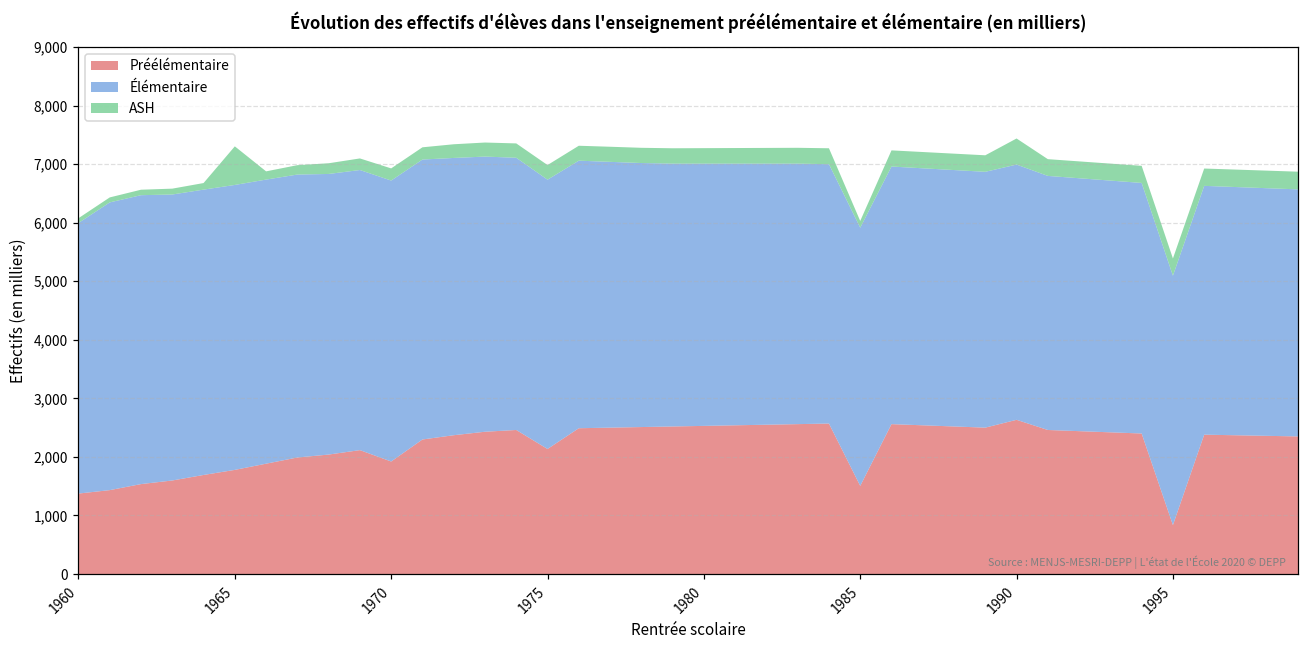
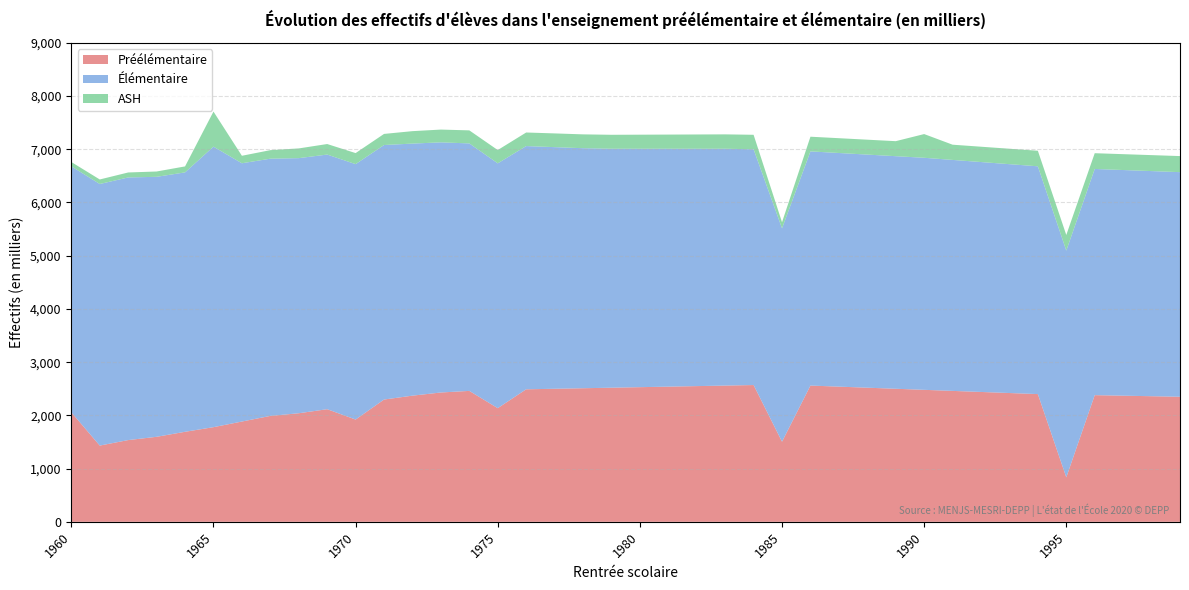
Préélémentaire, 1960: 1,400 -> 2,100
Élémentaire, 1965: 4,900 -> 5,300
Élémentaire, 1985: 4,400 -> 4,000
Préélémentaire, 1990: 2,600 -> 2,500
